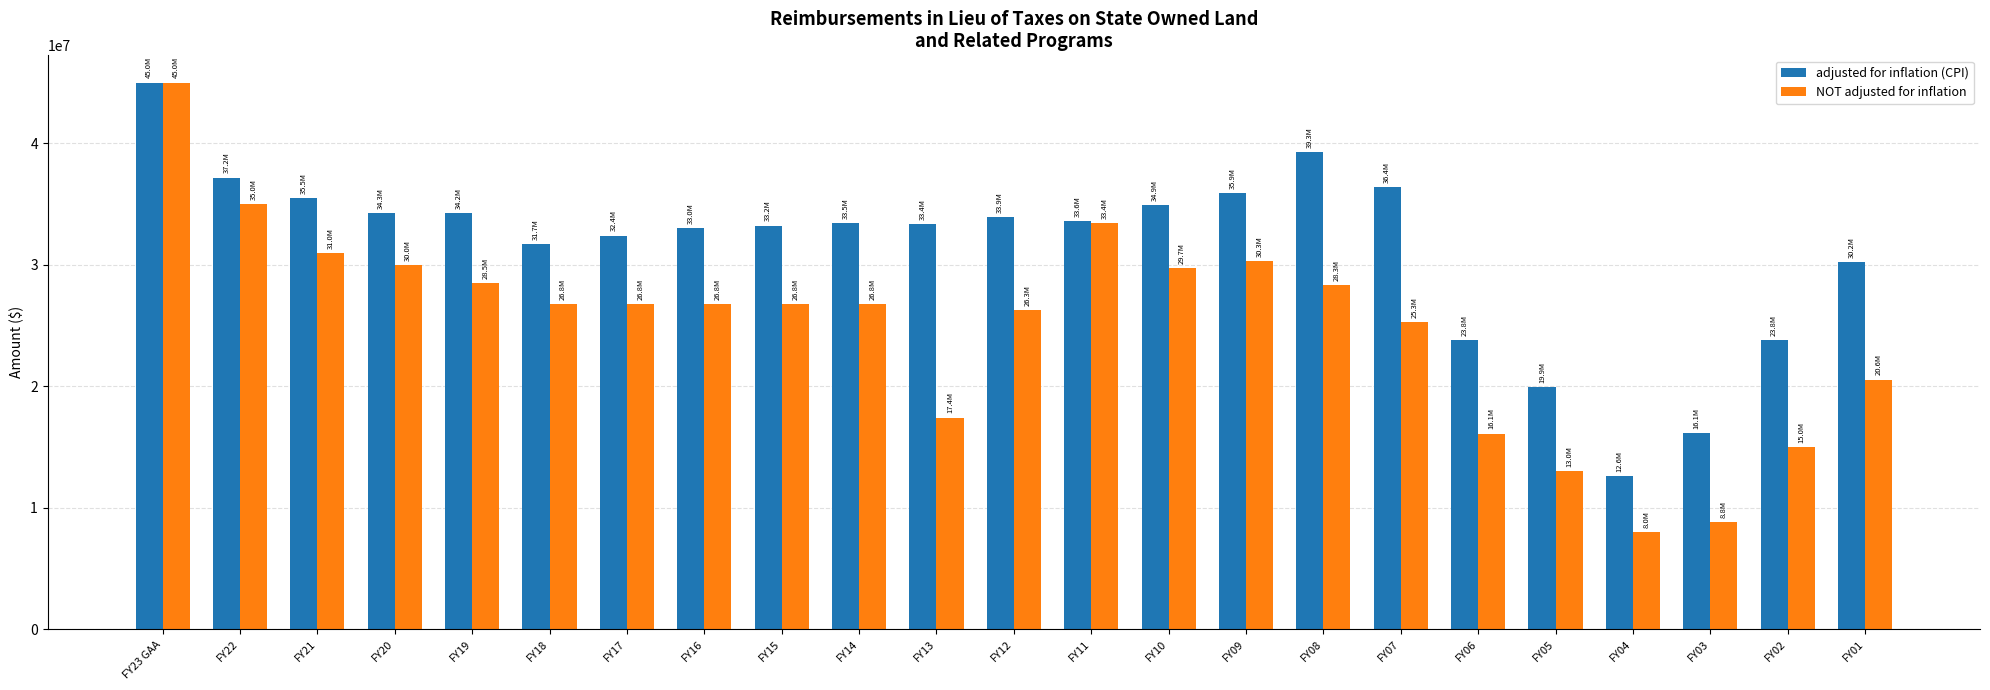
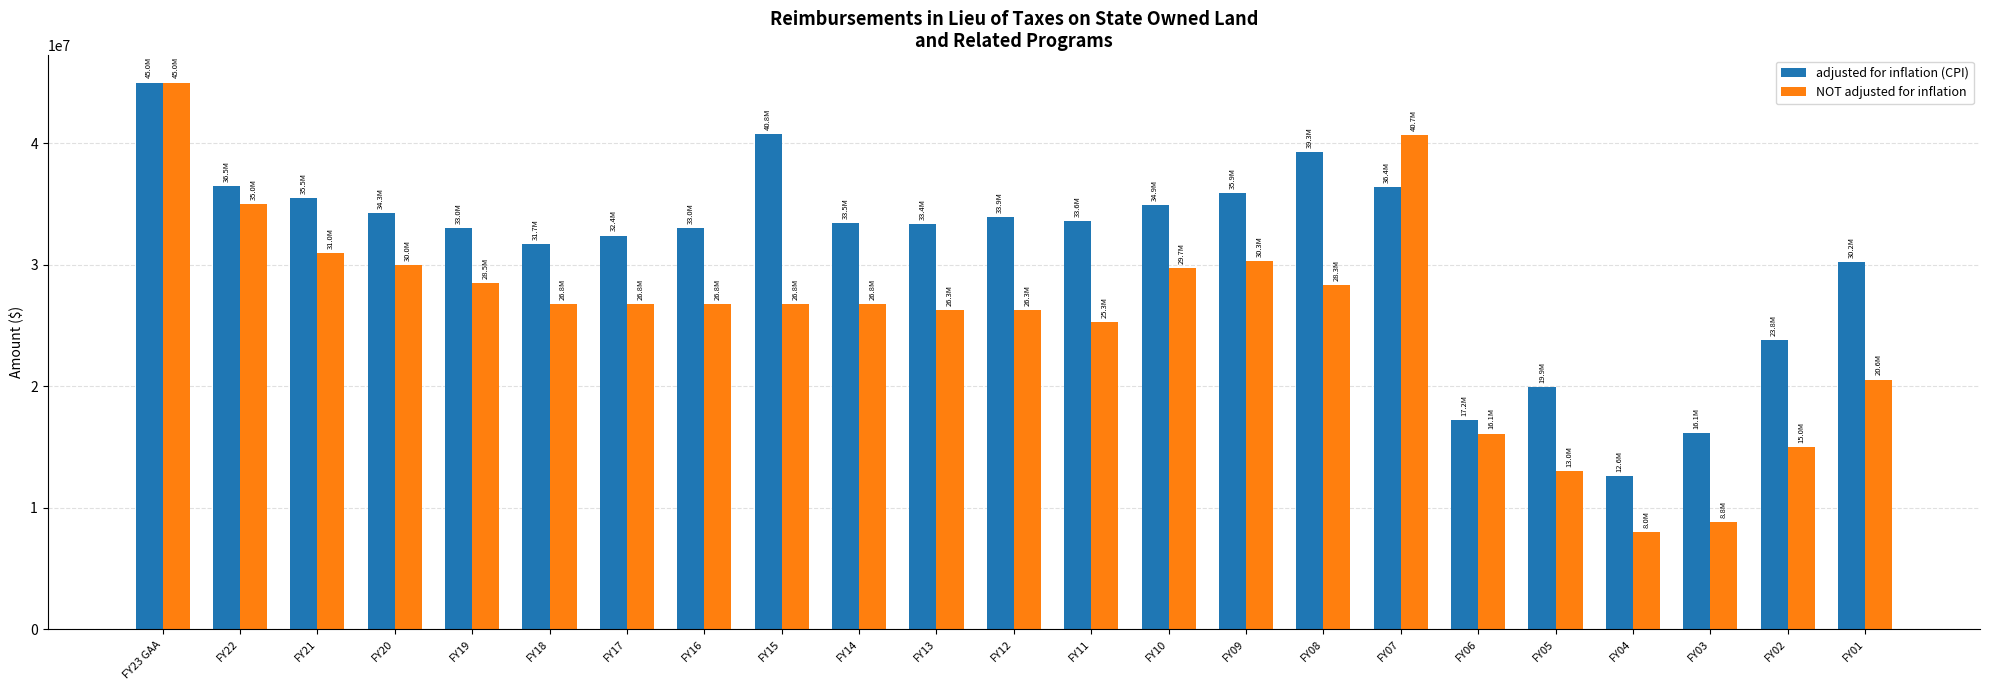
adjusted for inflation (CPI), FY22: 37.2M -> 36.5M
adjusted for inflation (CPI), FY19: 34.2M -> 33.0M
adjusted for inflation (CPI), FY15: 33.2M -> 40.8M
NOT adjusted for inflation, FY13: 17.4M -> 26.3M
NOT adjusted for inflation, FY11: 33.4M -> 25.3M
NOT adjusted for inflation, FY07: 25.3M -> 40.7M
adjusted for inflation (CPI), FY06: 23.8M -> 17.2M
